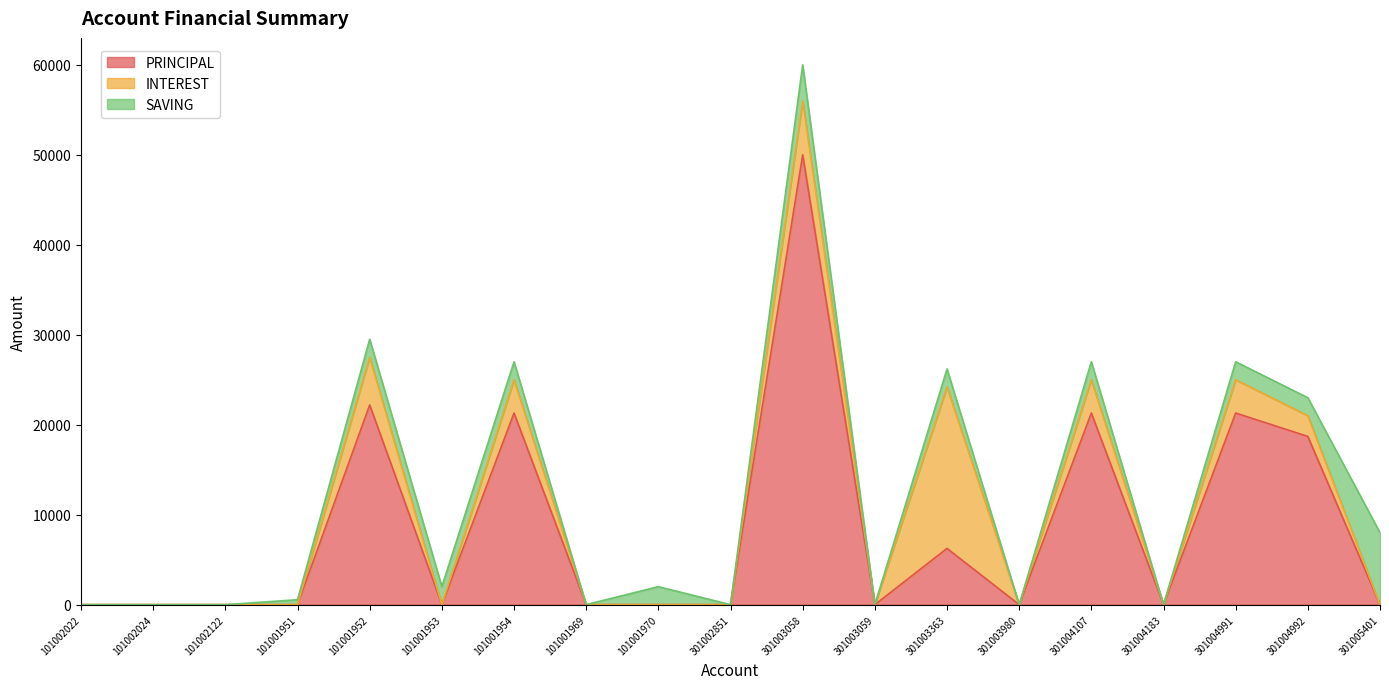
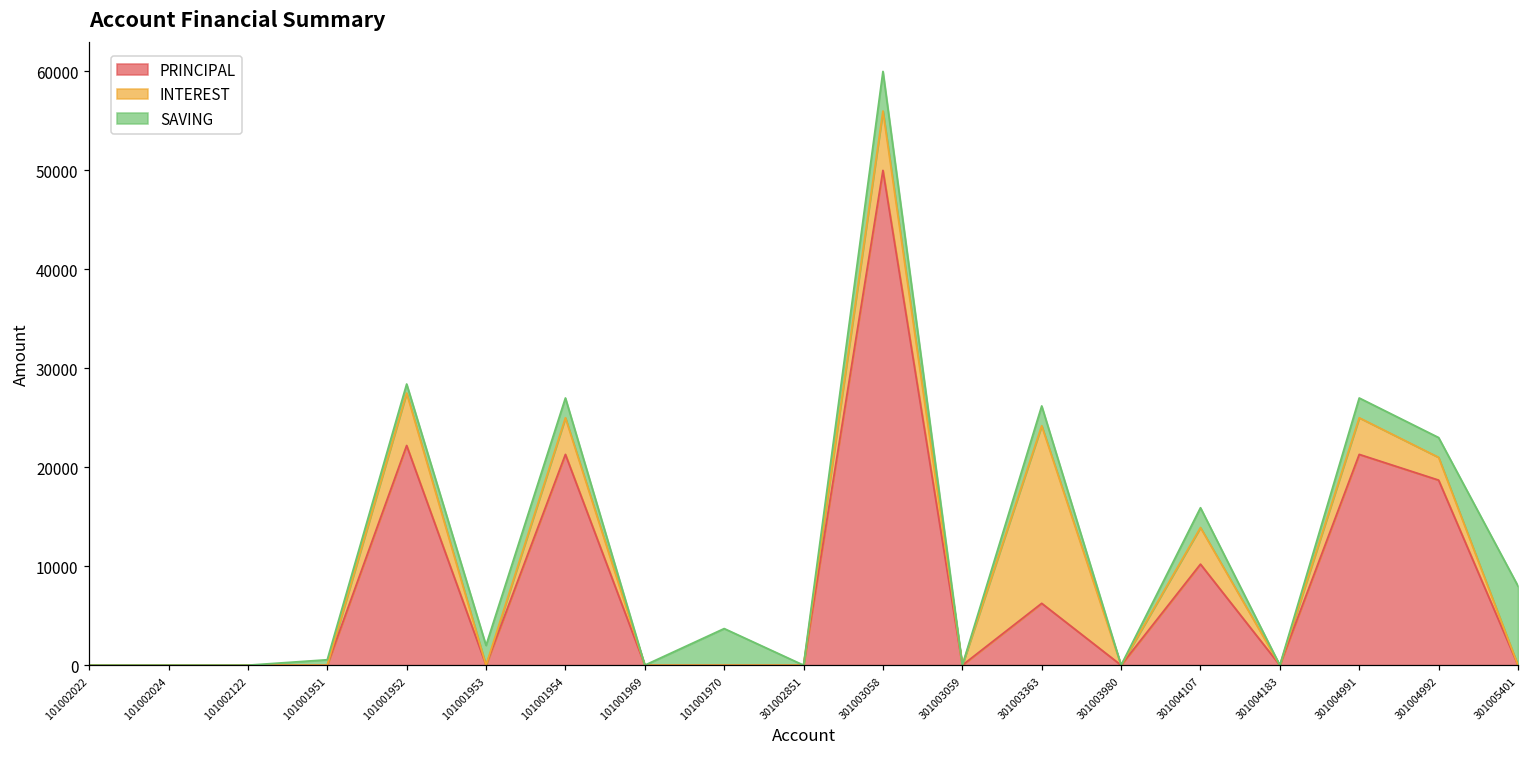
SAVING, 101001952: 2000 -> 1000
SAVING, 101001970: 2000 -> 4000
PRINCIPAL, 301004107: 21000 -> 10000
